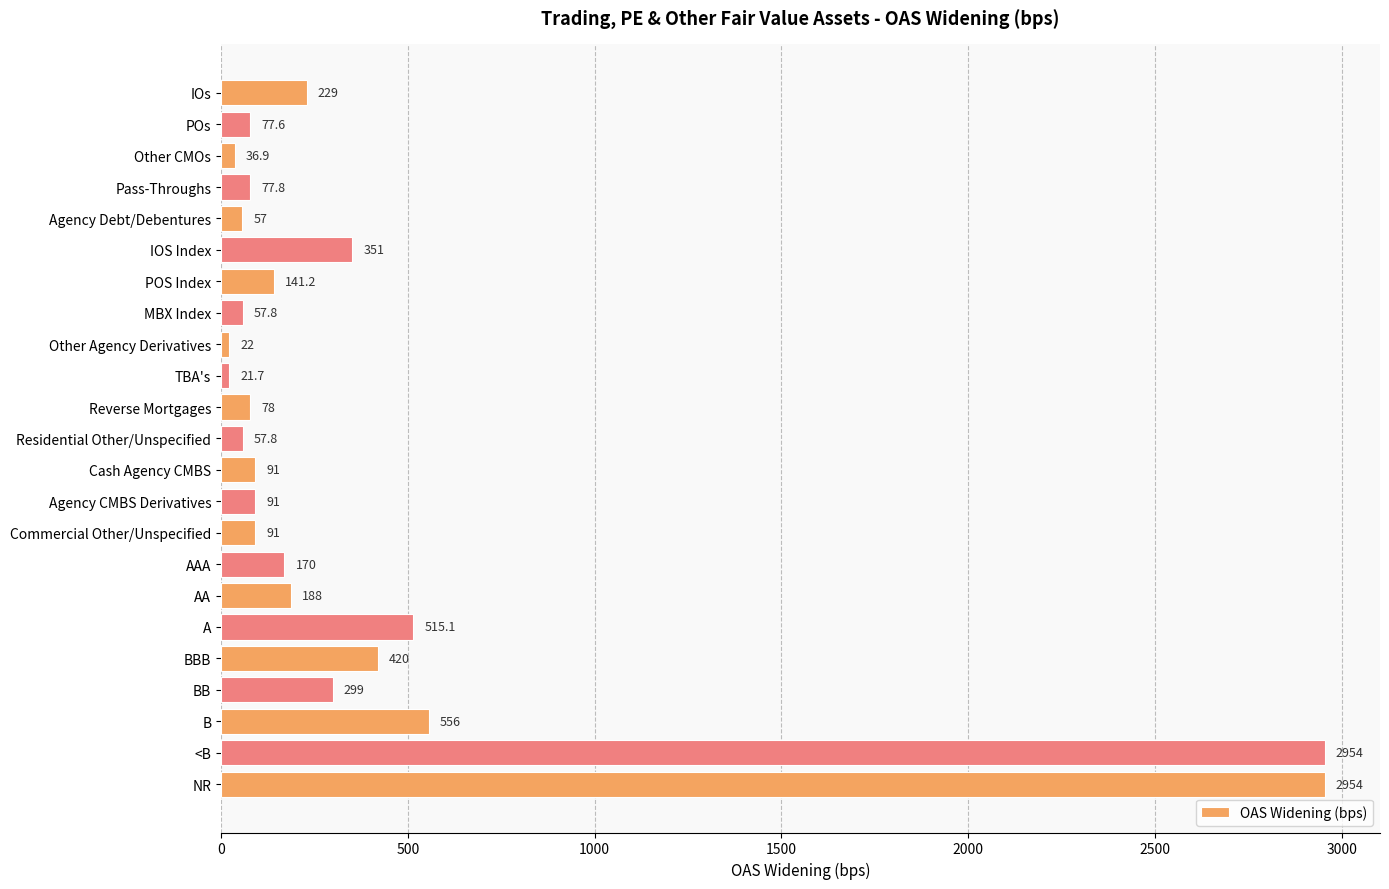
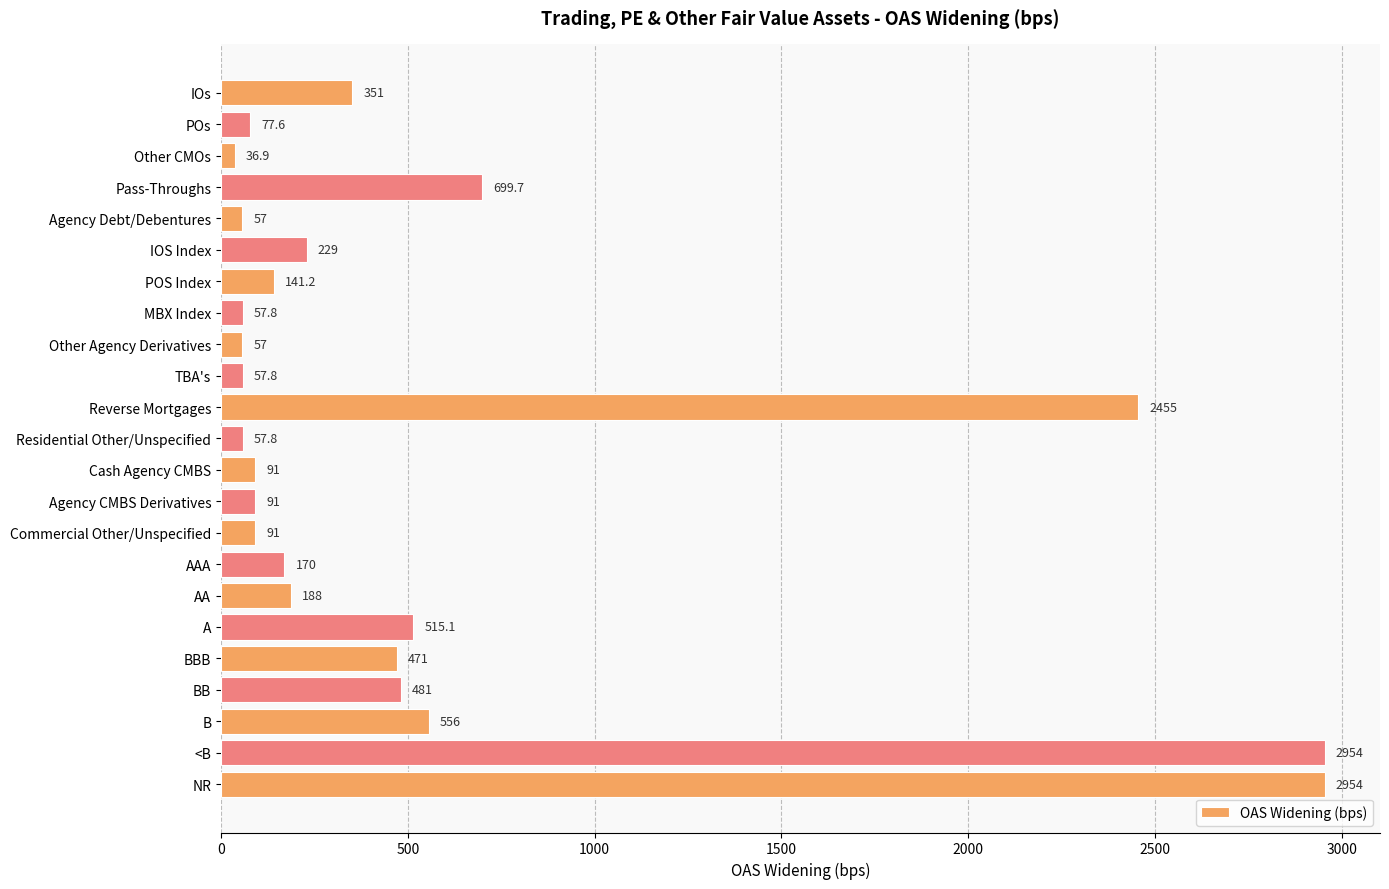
IOs: 229 -> 351
Pass-Throughs: 77.8 -> 699.7
IOS Index: 351 -> 229
Other Agency Derivatives: 22 -> 57
TBA's: 21.7 -> 57.8
Reverse Mortgages: 78 -> 2455
BBB: 420 -> 471
BB: 299 -> 481
